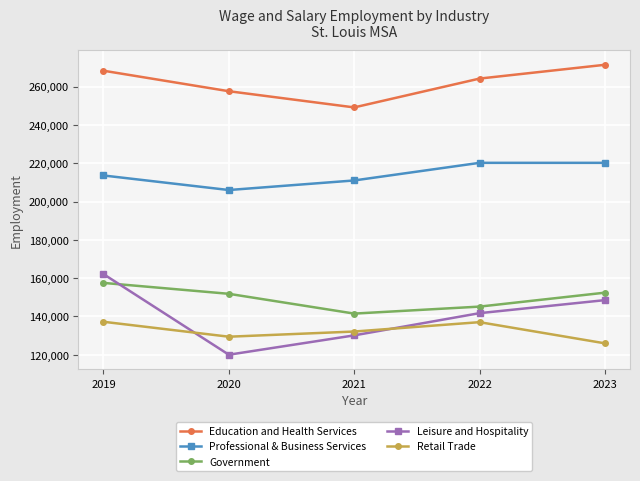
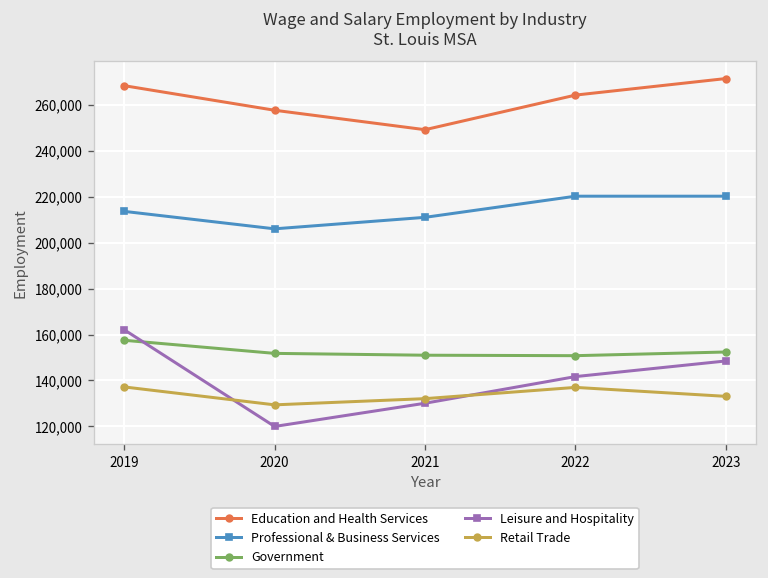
Government, 2021: 141,000 -> 151,000
Government, 2022: 145,000 -> 151,000
Retail Trade, 2023: 126,000 -> 133,000
